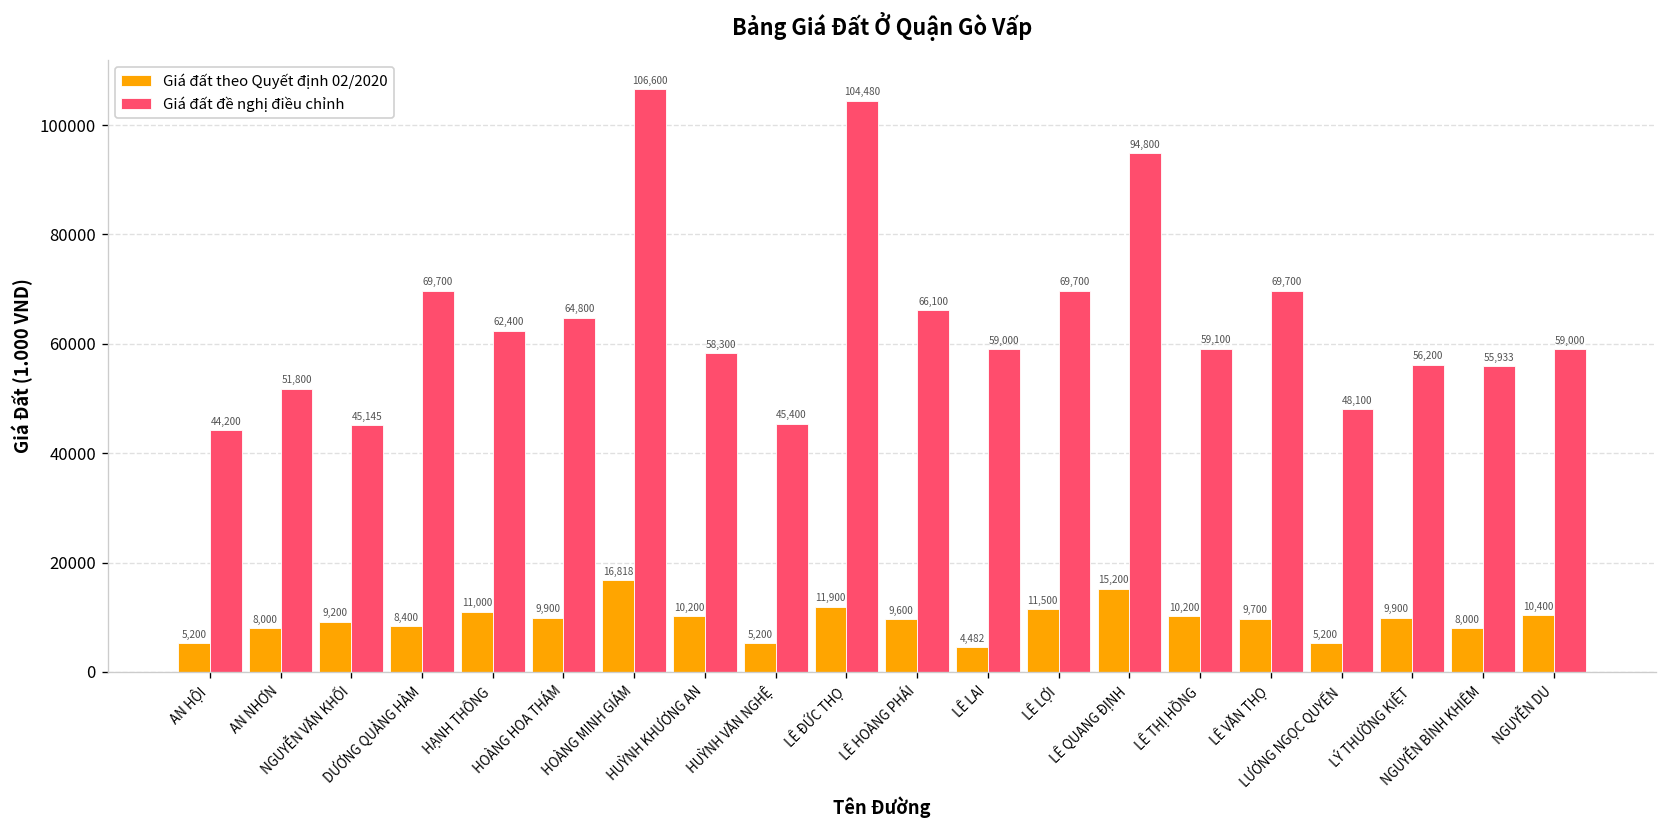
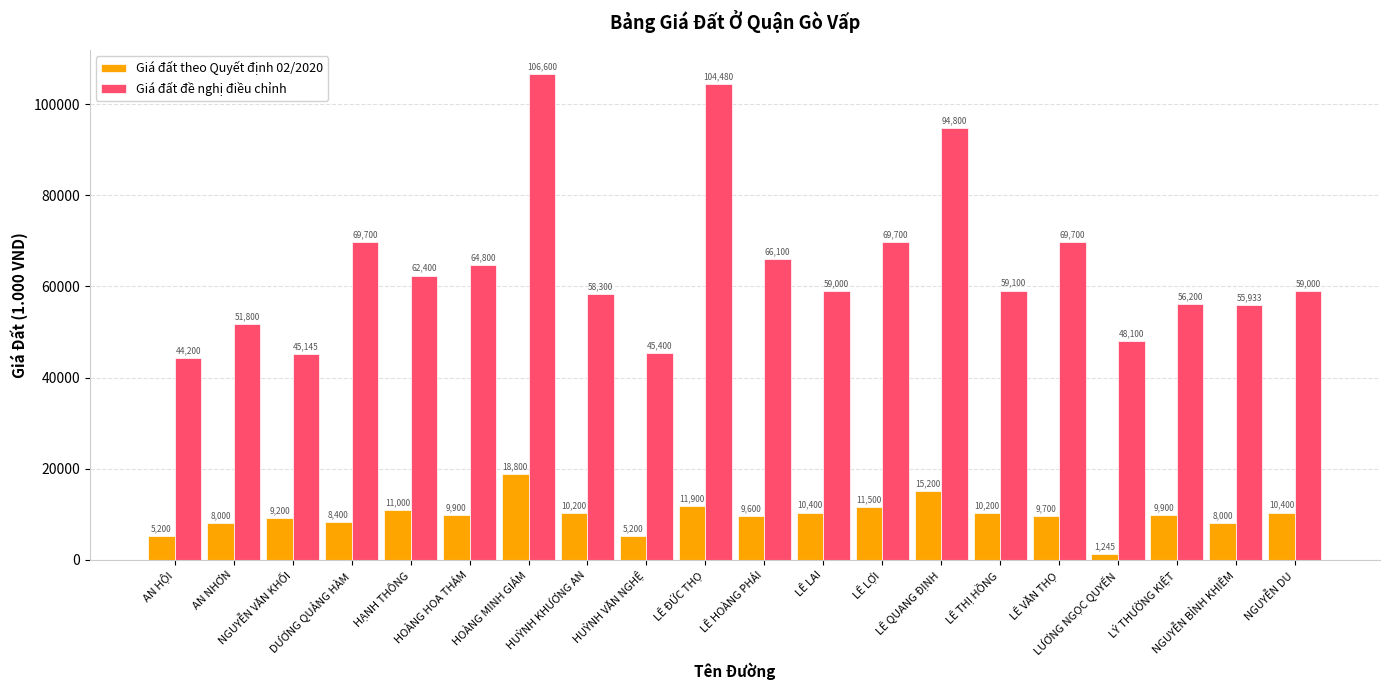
Giá đất theo Quyết định 02/2020, HOÀNG MINH GIÁM: 16,818 -> 18,800
Giá đất theo Quyết định 02/2020, LÊ LAI: 4,482 -> 10,400
Giá đất theo Quyết định 02/2020, LƯƠNG NGỌC QUYẾN: 5,200 -> 1,245
